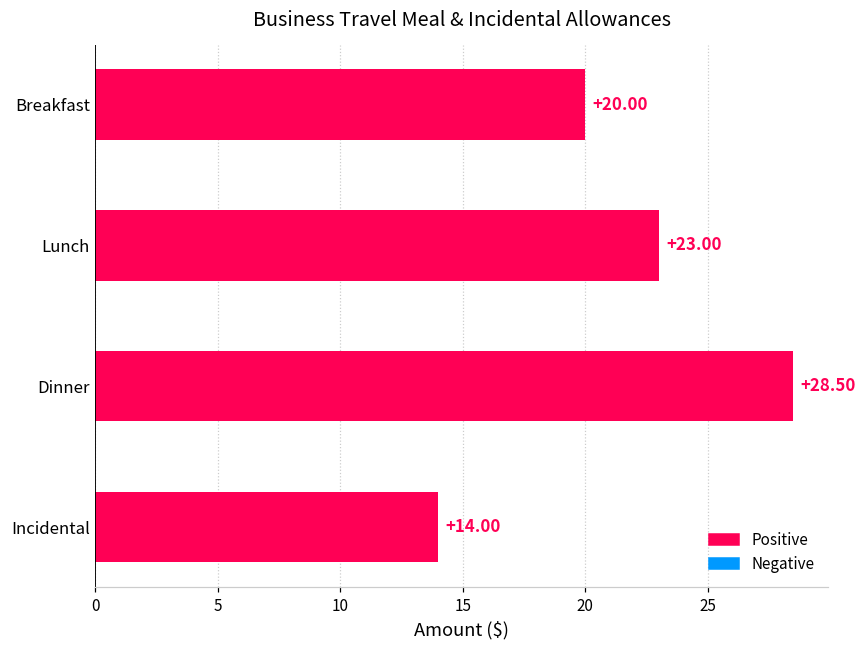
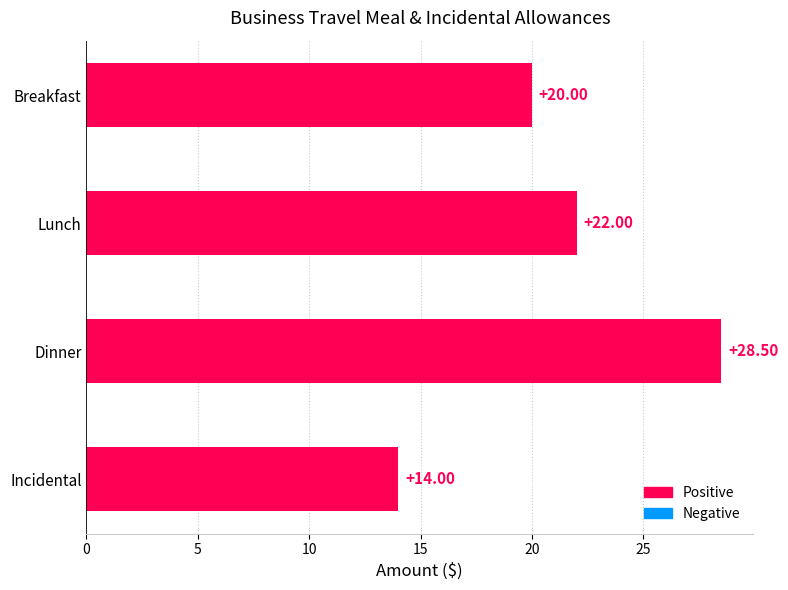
Lunch: +23.00 -> +22.00
